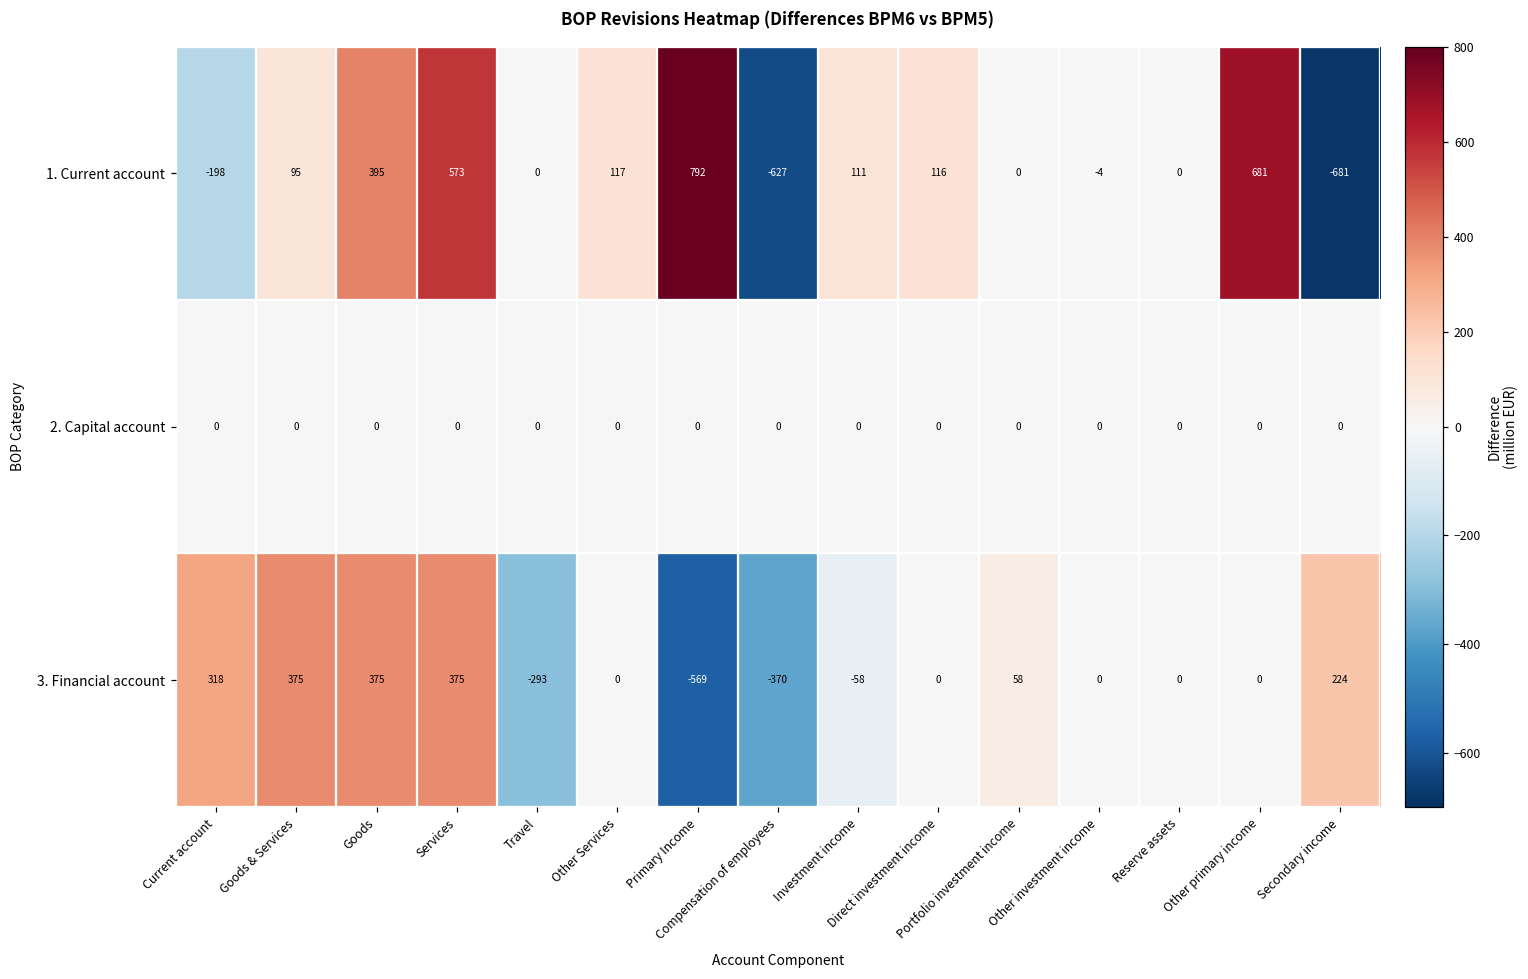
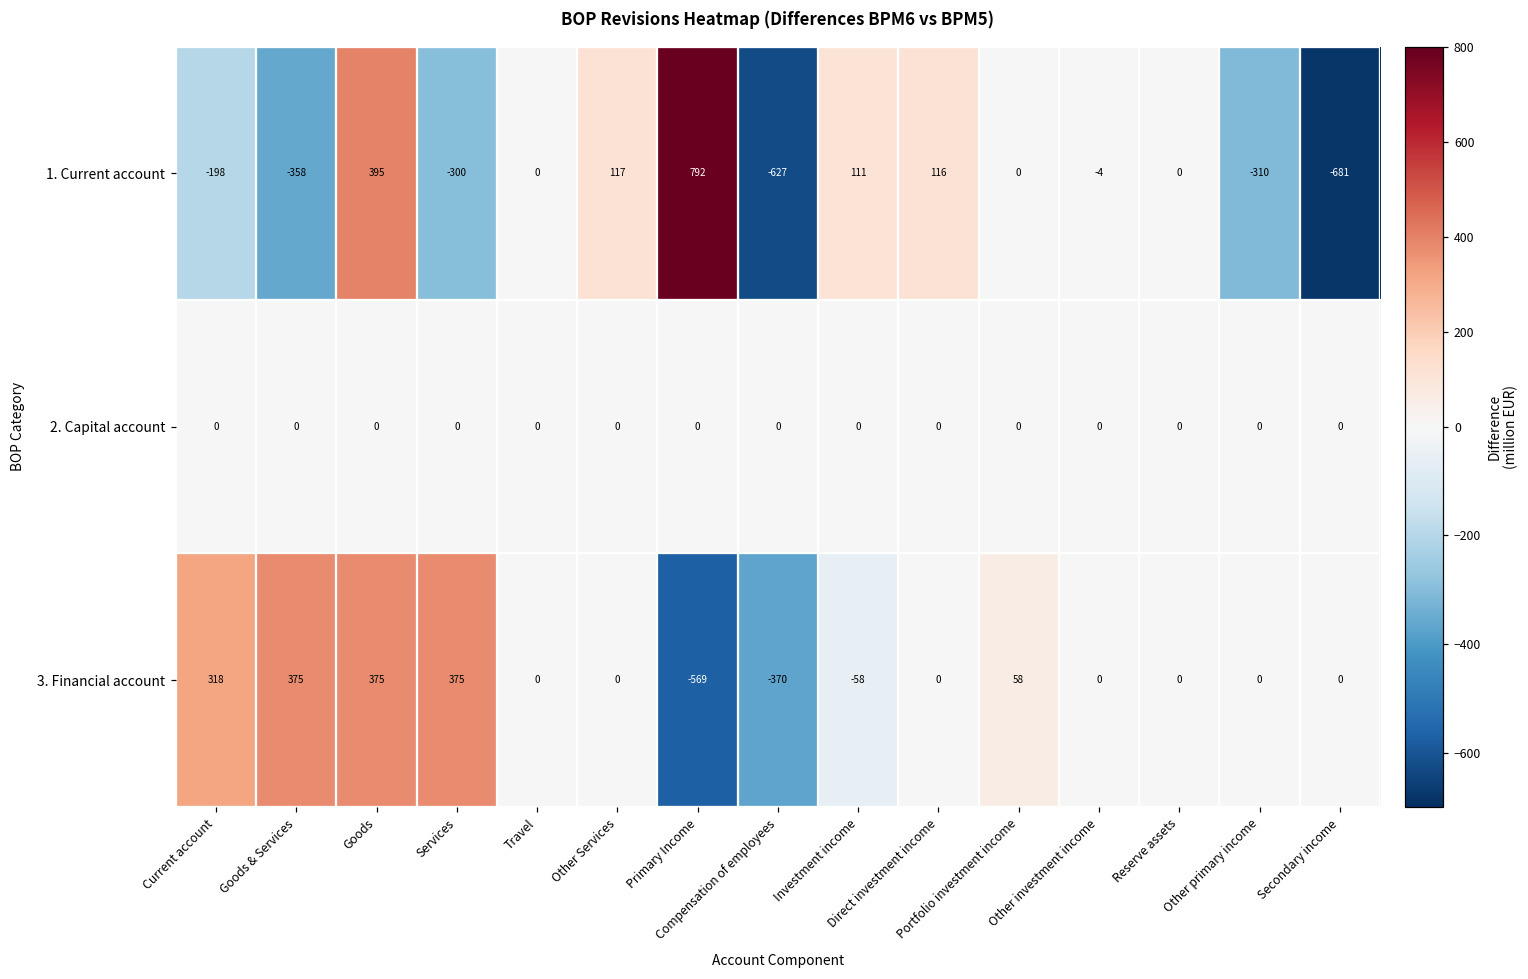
1. Current account, Goods & Services: 95 -> -358
1. Current account, Services: 573 -> -300
1. Current account, Other primary income: 681 -> -310
3. Financial account, Travel: -293 -> 0
3. Financial account, Secondary income: 224 -> 0
